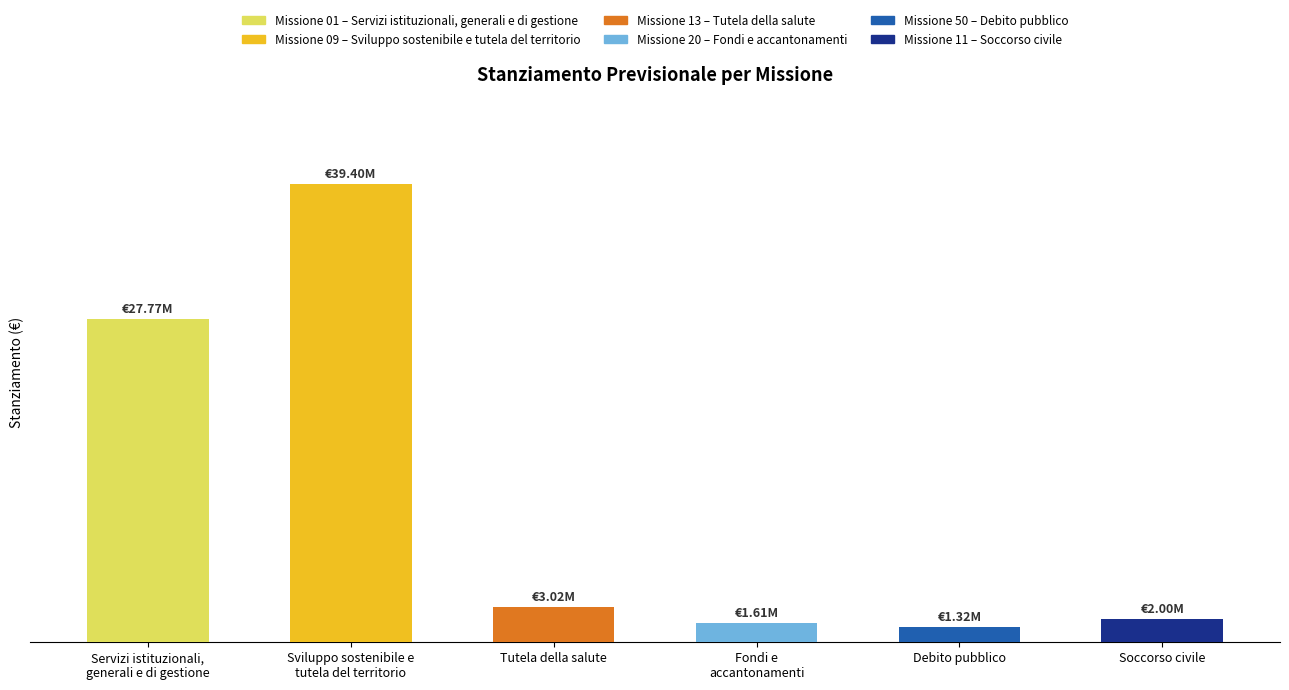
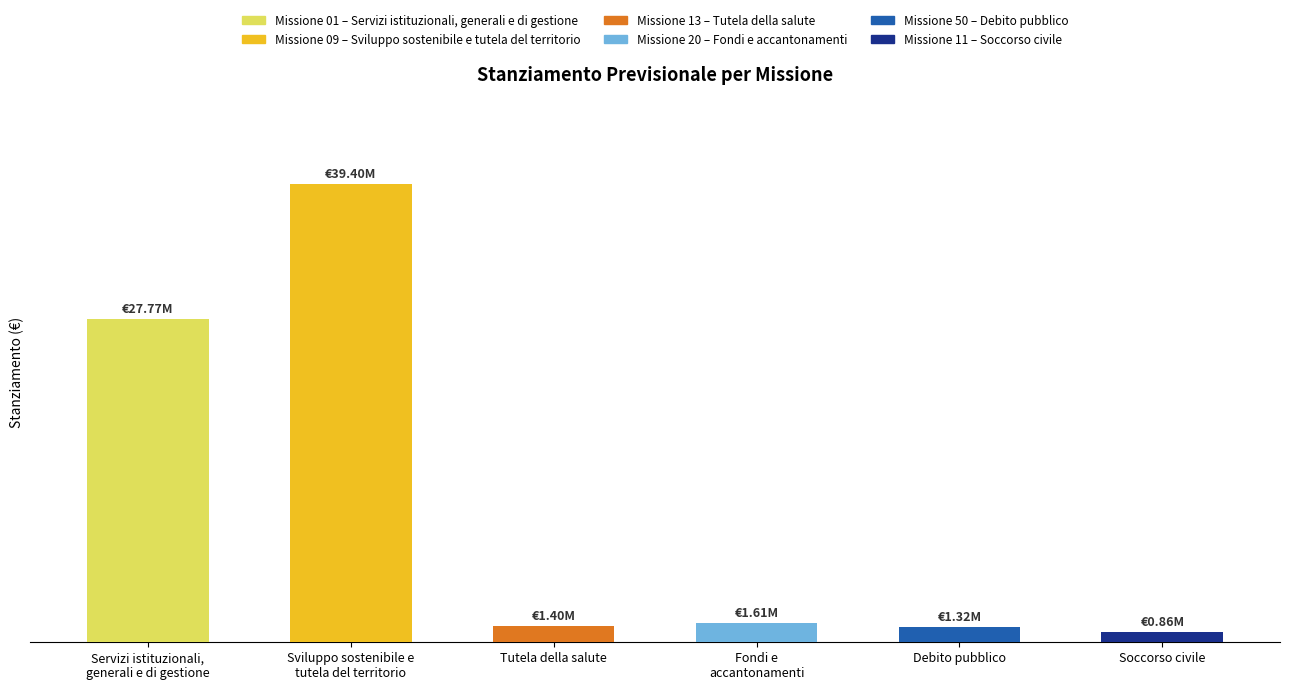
Tutela della salute: €3.02M -> €1.40M
Soccorso civile: €2.00M -> €0.86M
